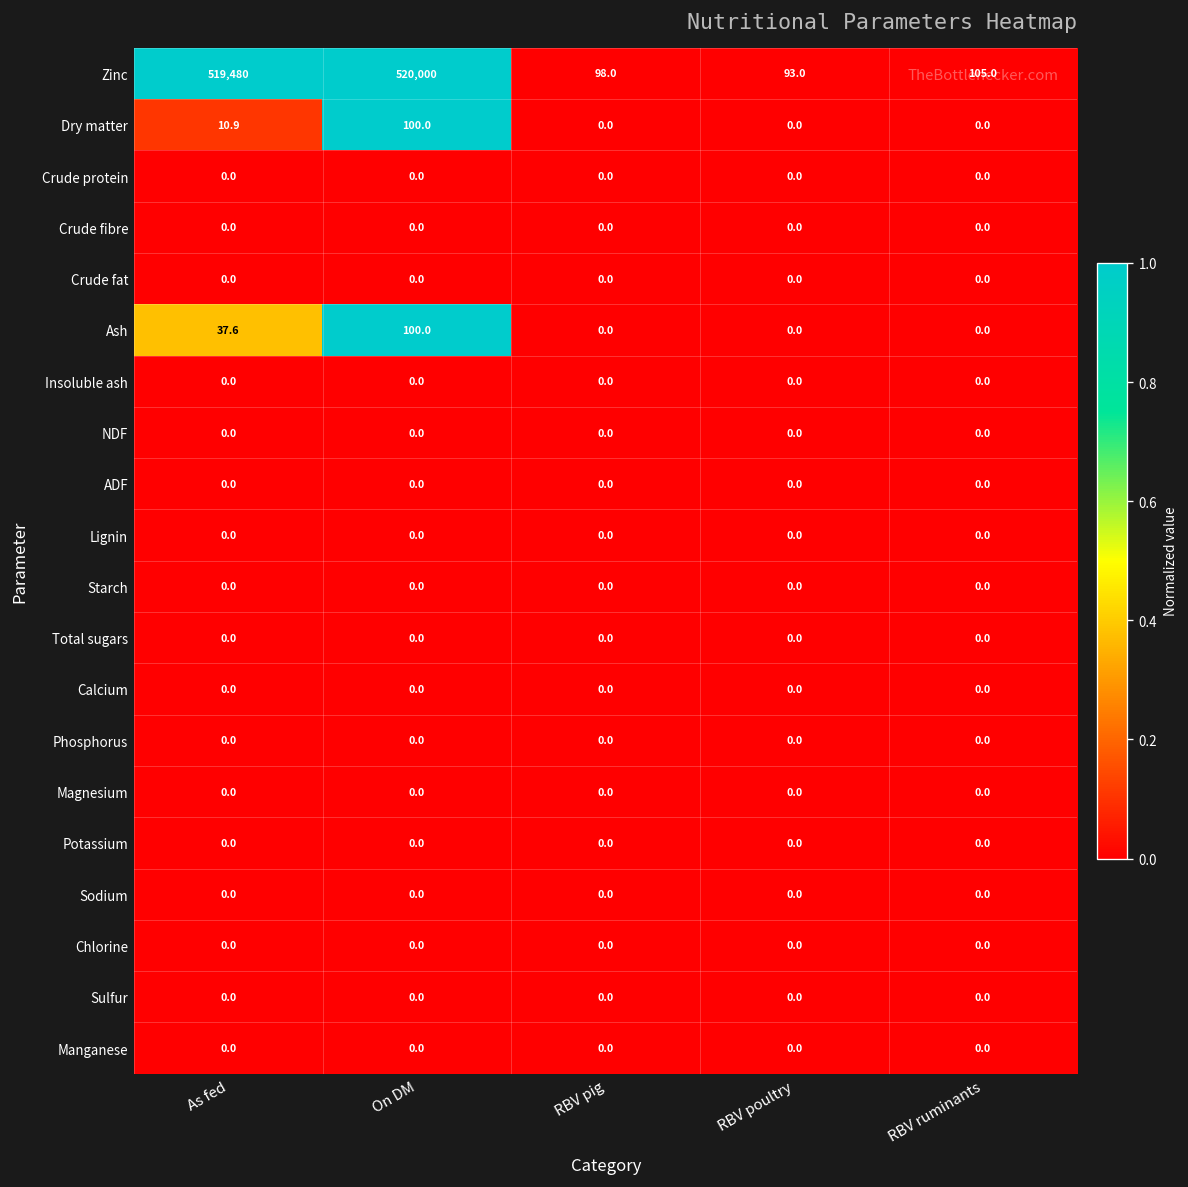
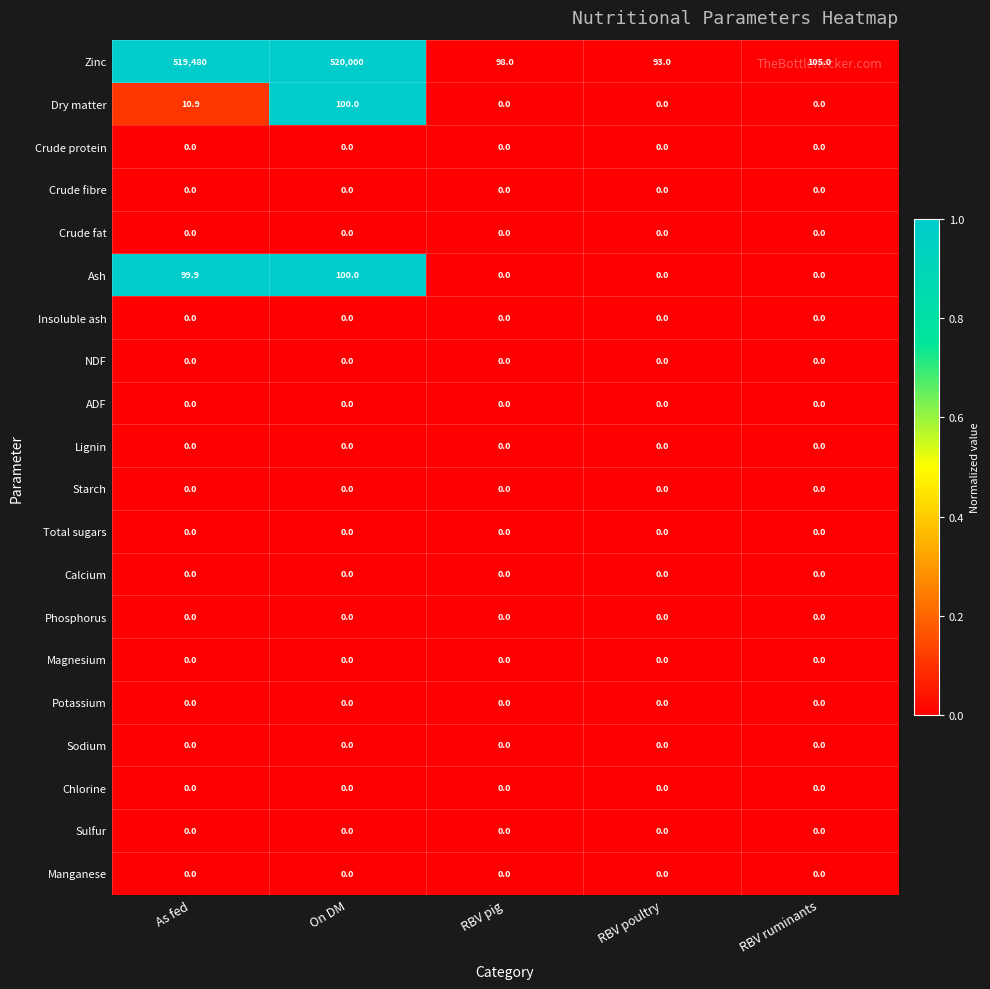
Ash, As fed: 37.6 -> 99.9
